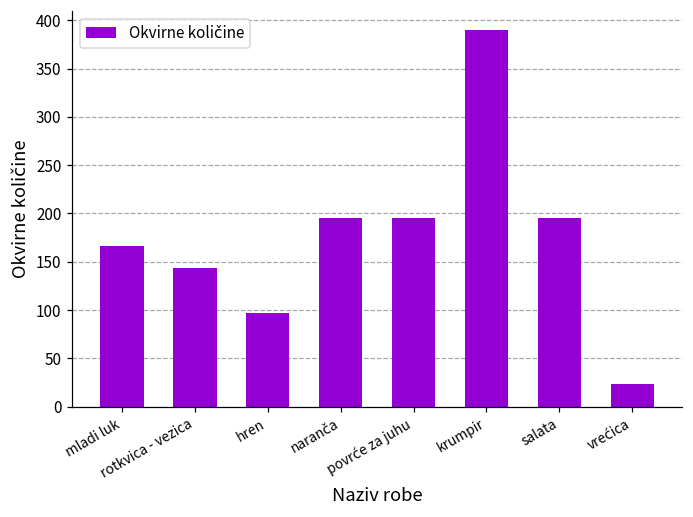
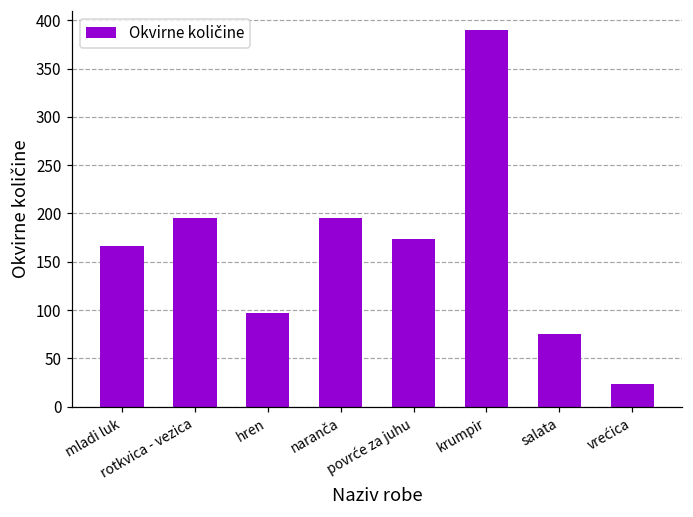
rotkvica - vezica: 140 -> 200
povrće za juhu: 200 -> 170
salata: 200 -> 80
